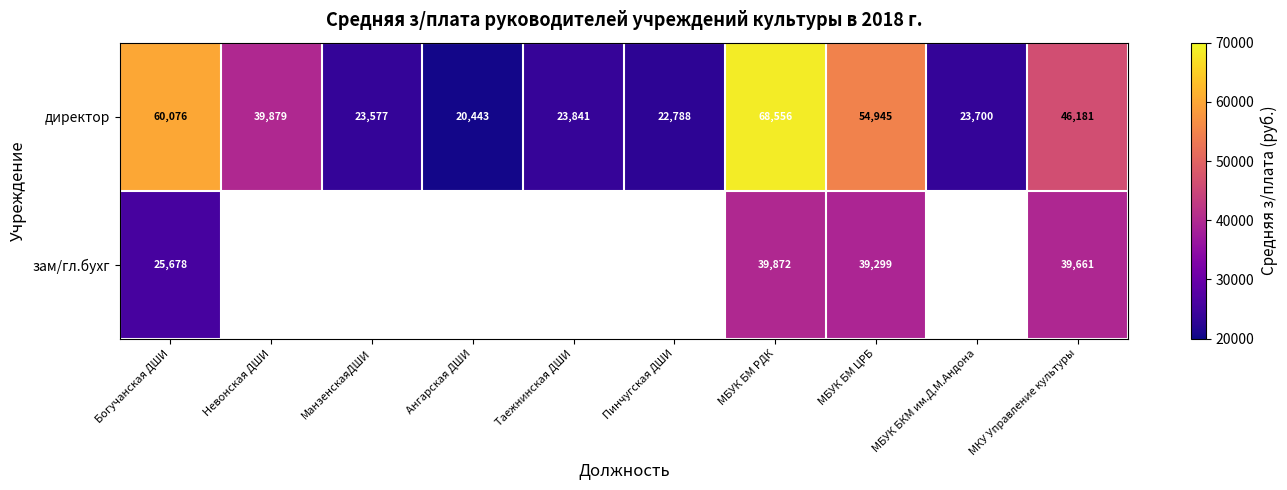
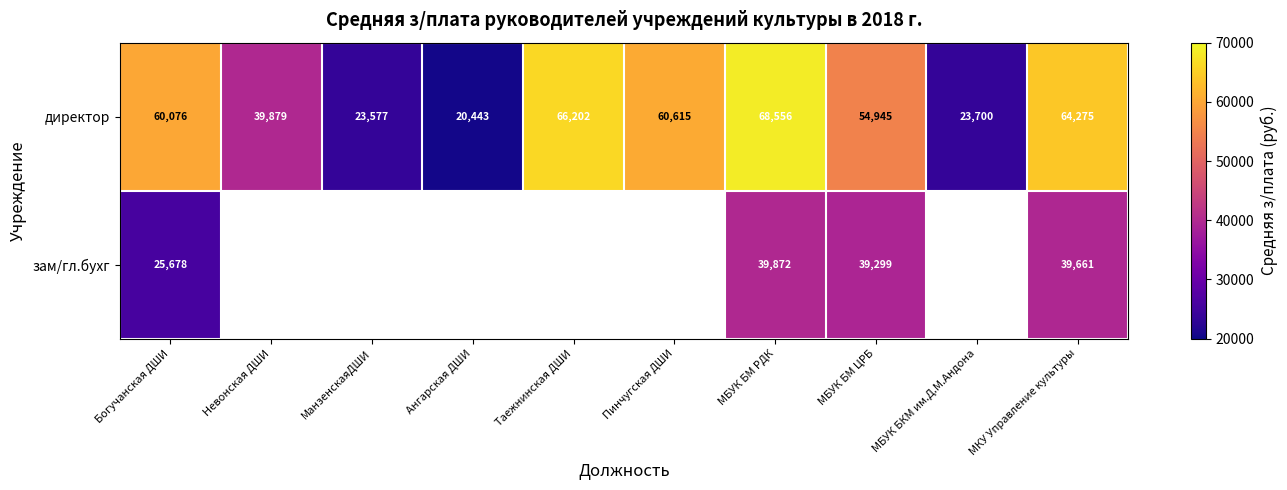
директор, Таежнинская ДШИ: 23,841 -> 66,202
директор, Пинчугская ДШИ: 22,788 -> 60,615
директор, МКУ Управление культуры: 46,181 -> 64,275
